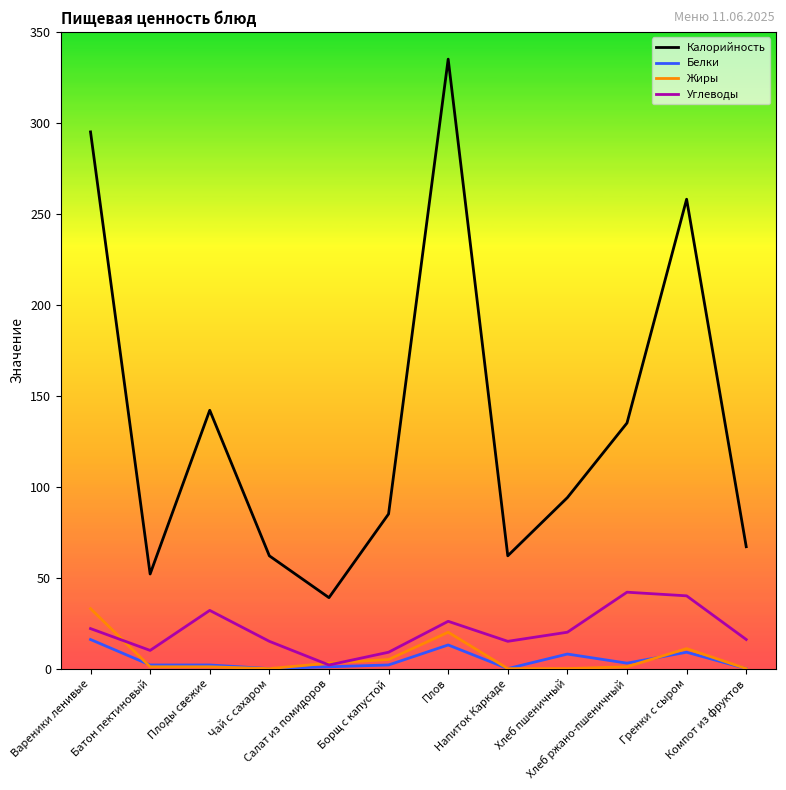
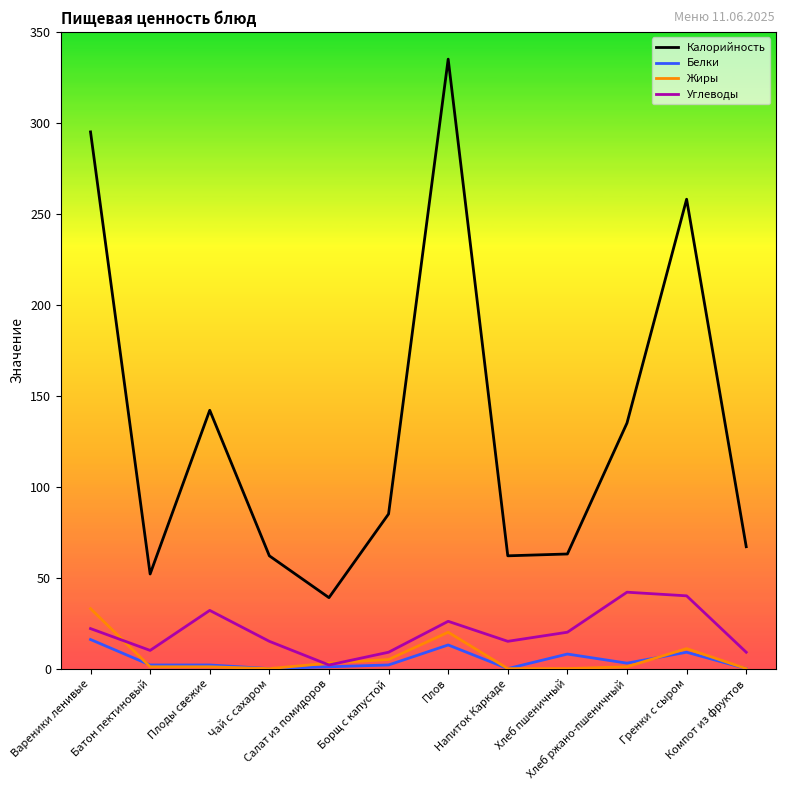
Калорийность, Хлеб пшеничный: 94 -> 63
Углеводы, Компот из фруктов: 16 -> 9
